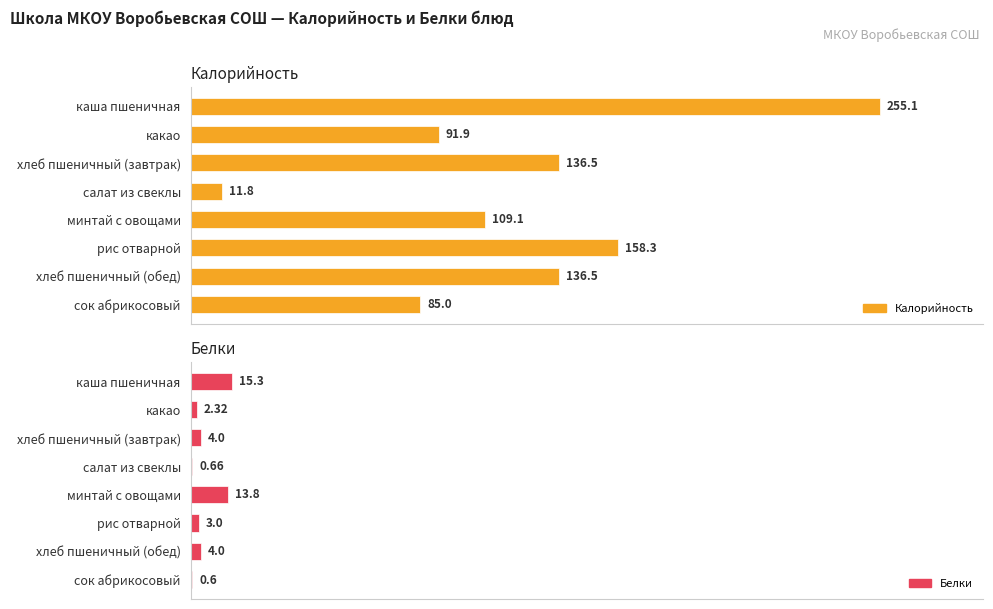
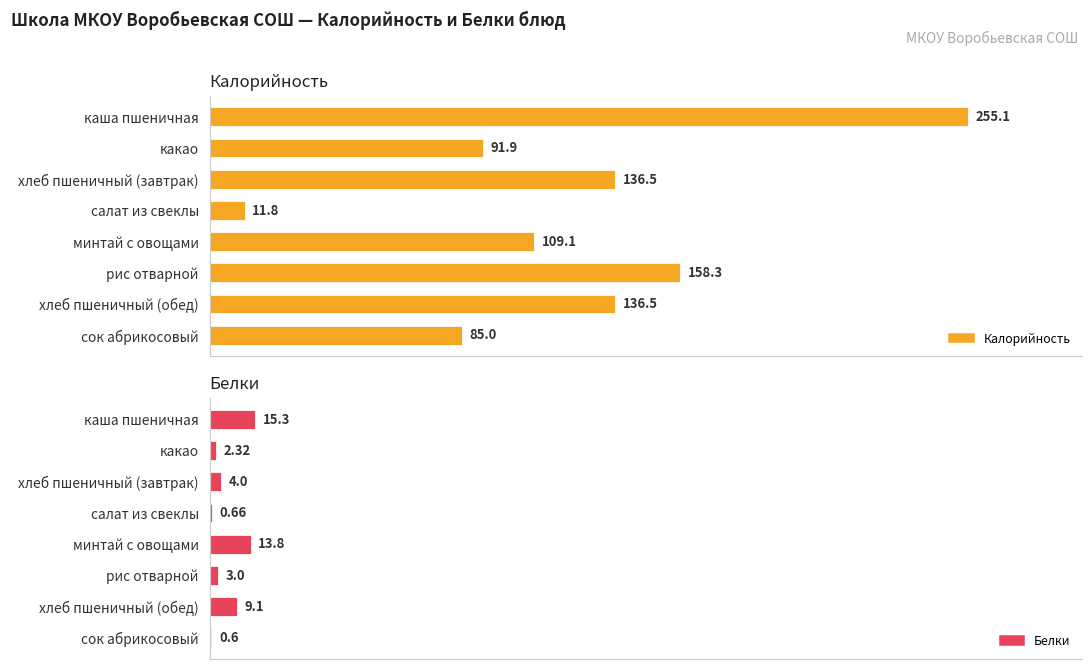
Белки, хлеб пшеничный (обед): 4.0 -> 9.1
